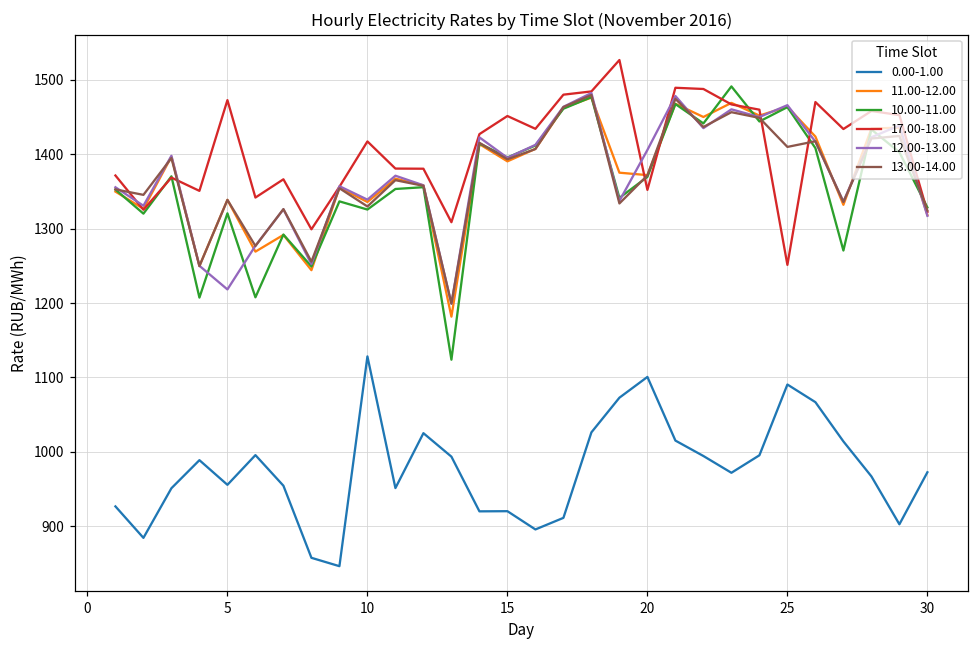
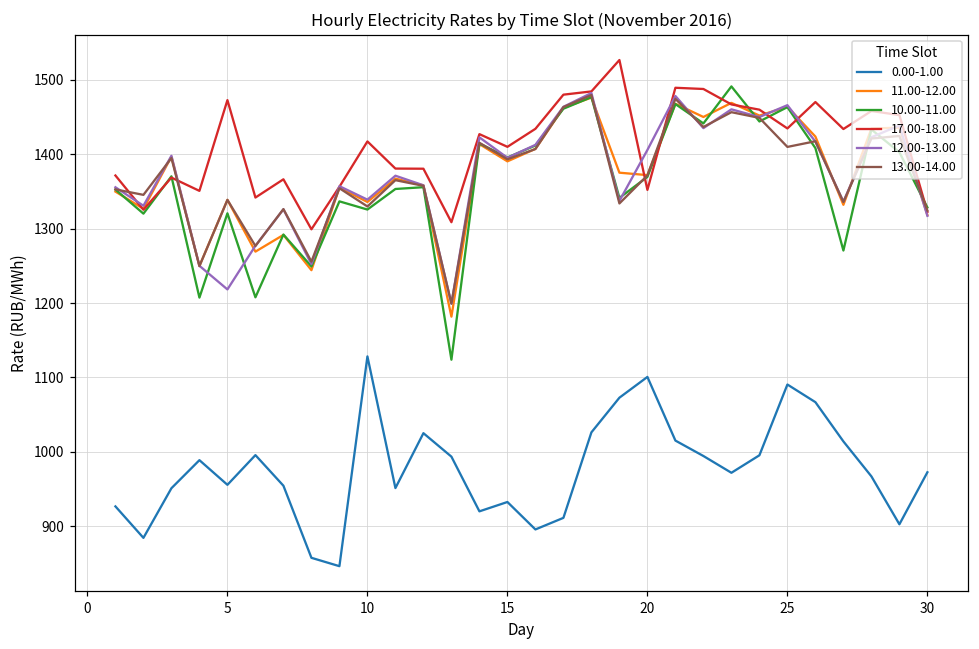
0.00-1.00, 15: 920 -> 930
17.00-18.00, 15: 1450 -> 1410
17.00-18.00, 25: 1250 -> 1430
